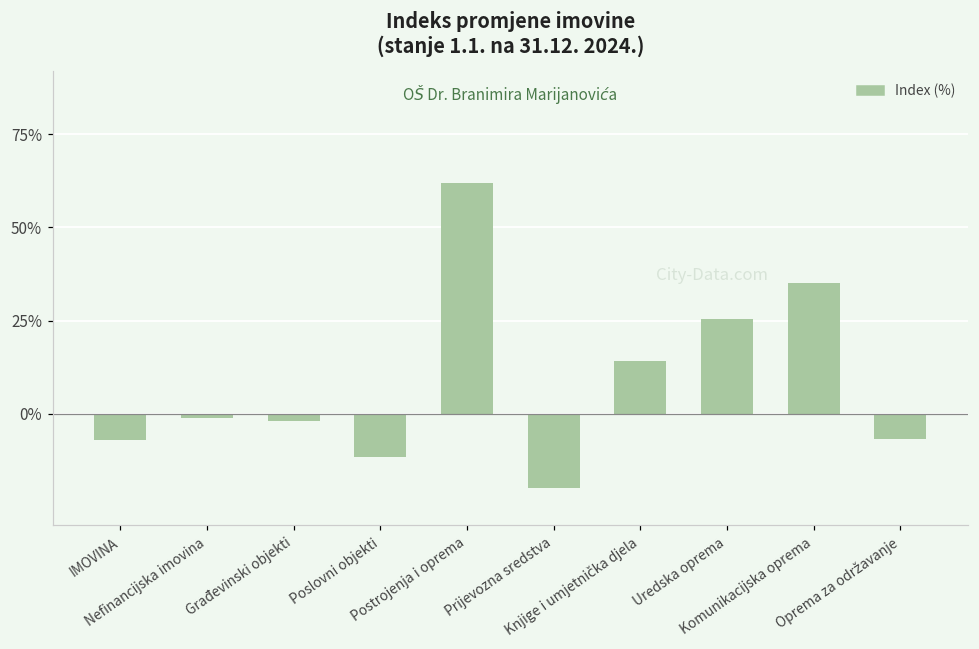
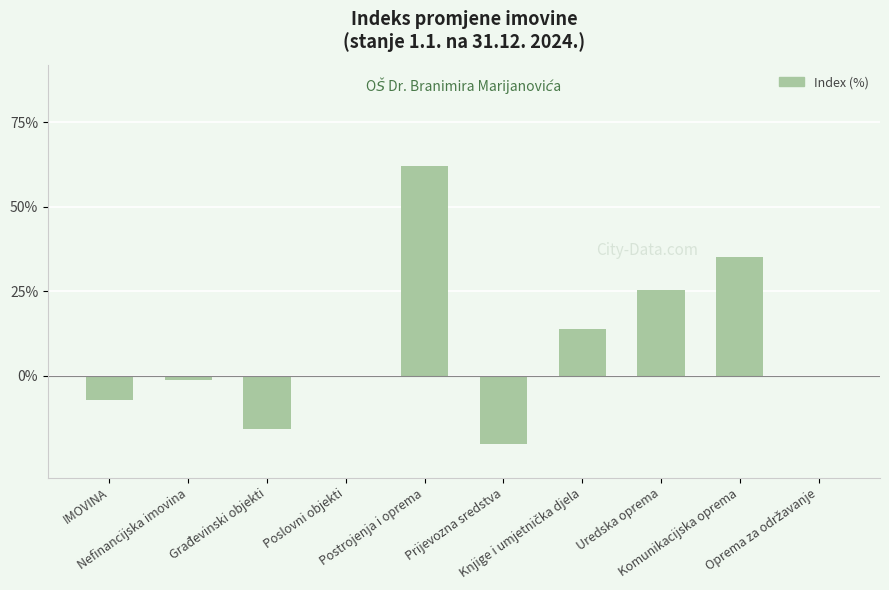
Građevinski objekti: -2% -> -16%
Poslovni objekti: -12% -> 0%
Oprema za održavanje: -7% -> 0%
